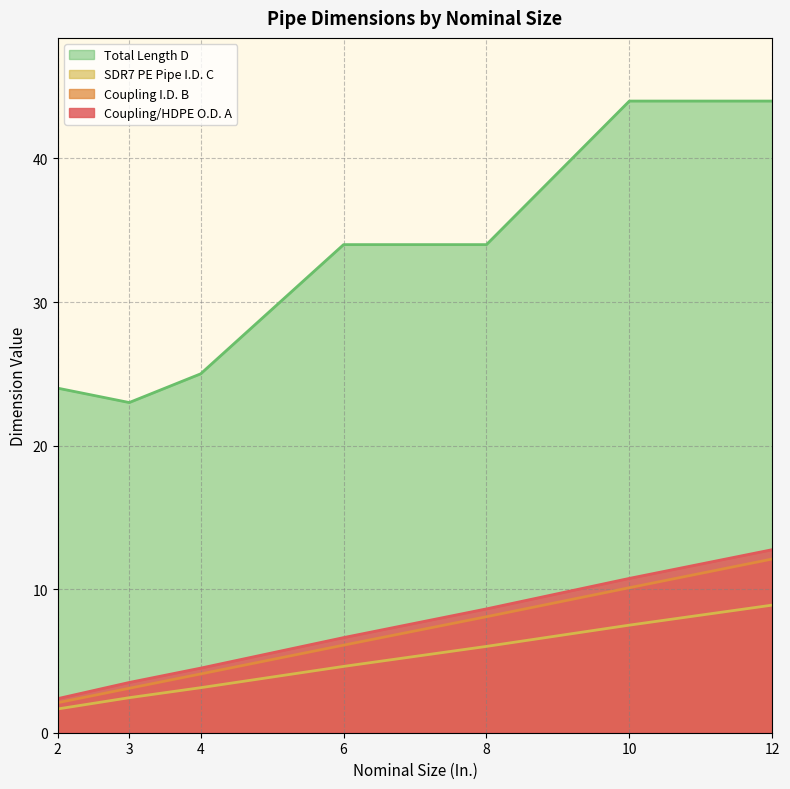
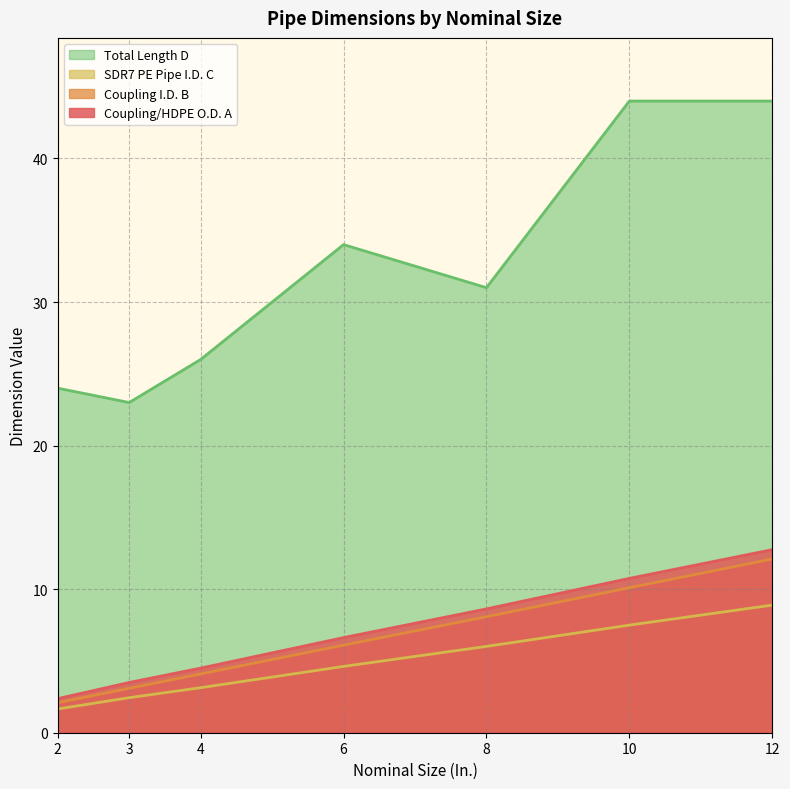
Total Length D, 4: 25 -> 26
Total Length D, 8: 34 -> 31
